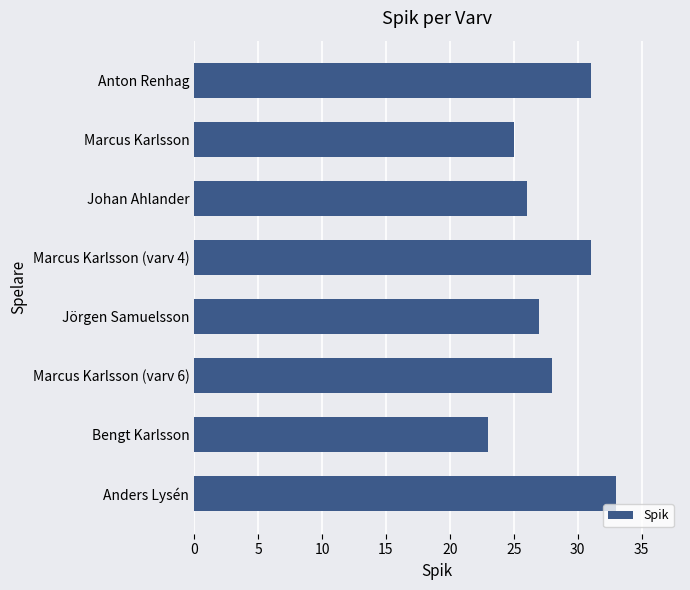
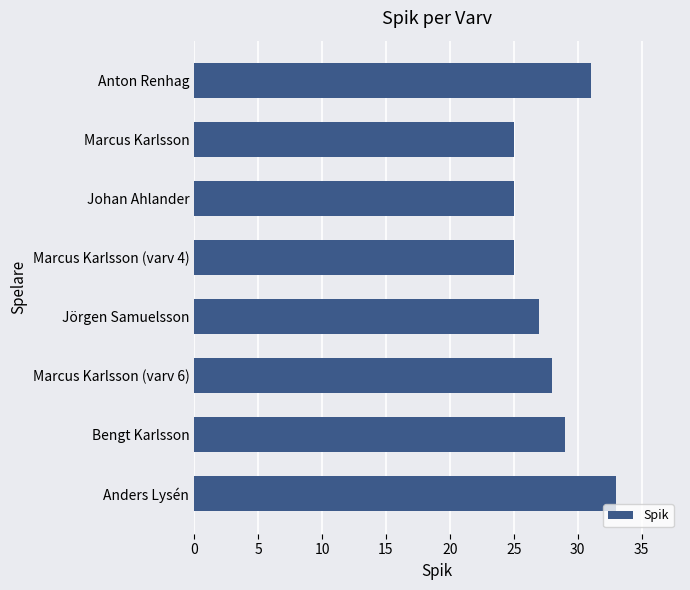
Johan Ahlander: 26 -> 25
Marcus Karlsson (varv 4): 31 -> 25
Bengt Karlsson: 23 -> 29
